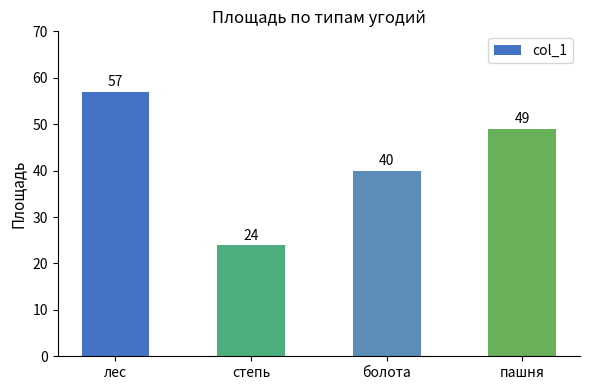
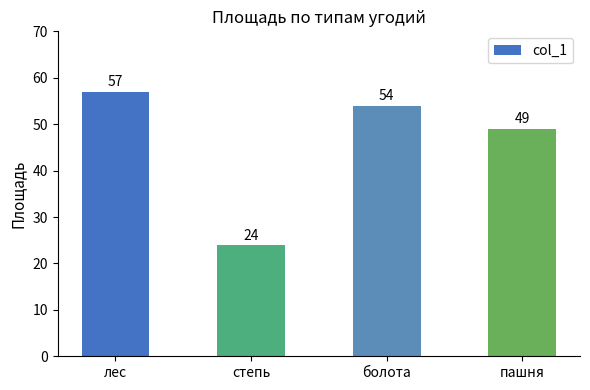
болота: 40 -> 54
